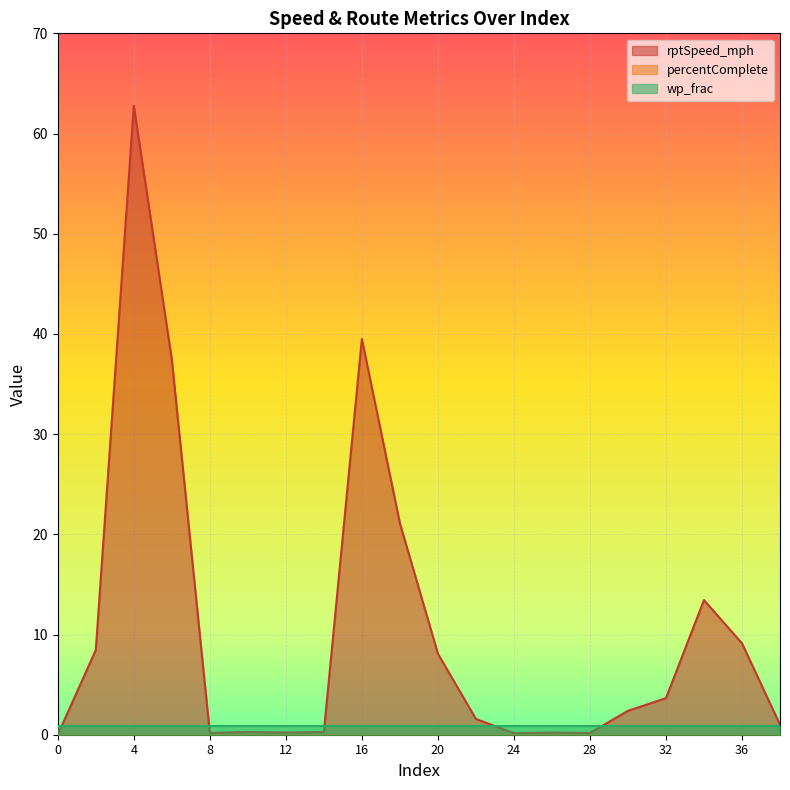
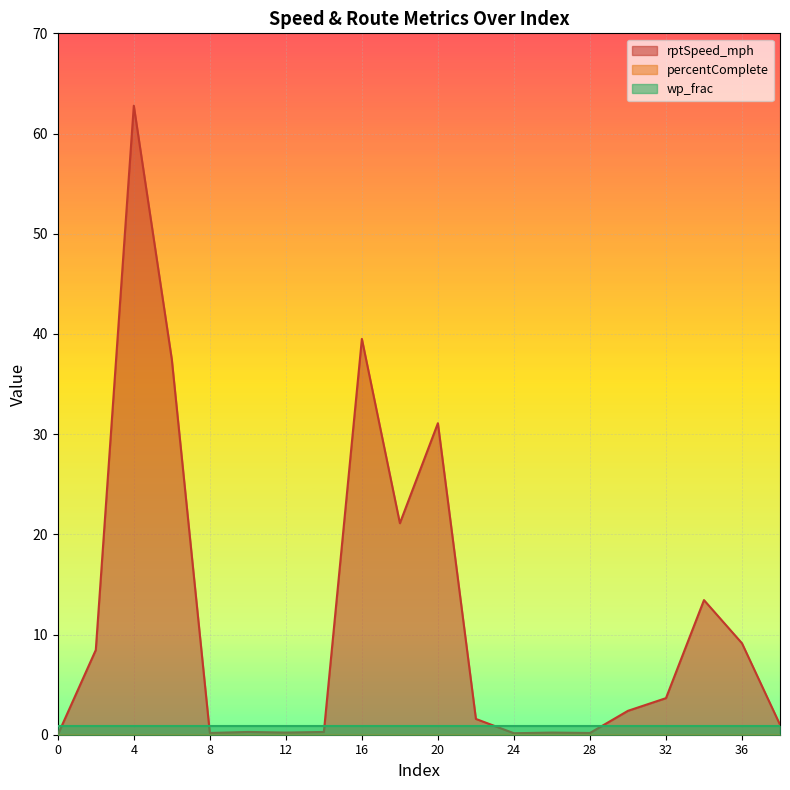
rptSpeed_mph, 20: 8.1 -> 31.1
